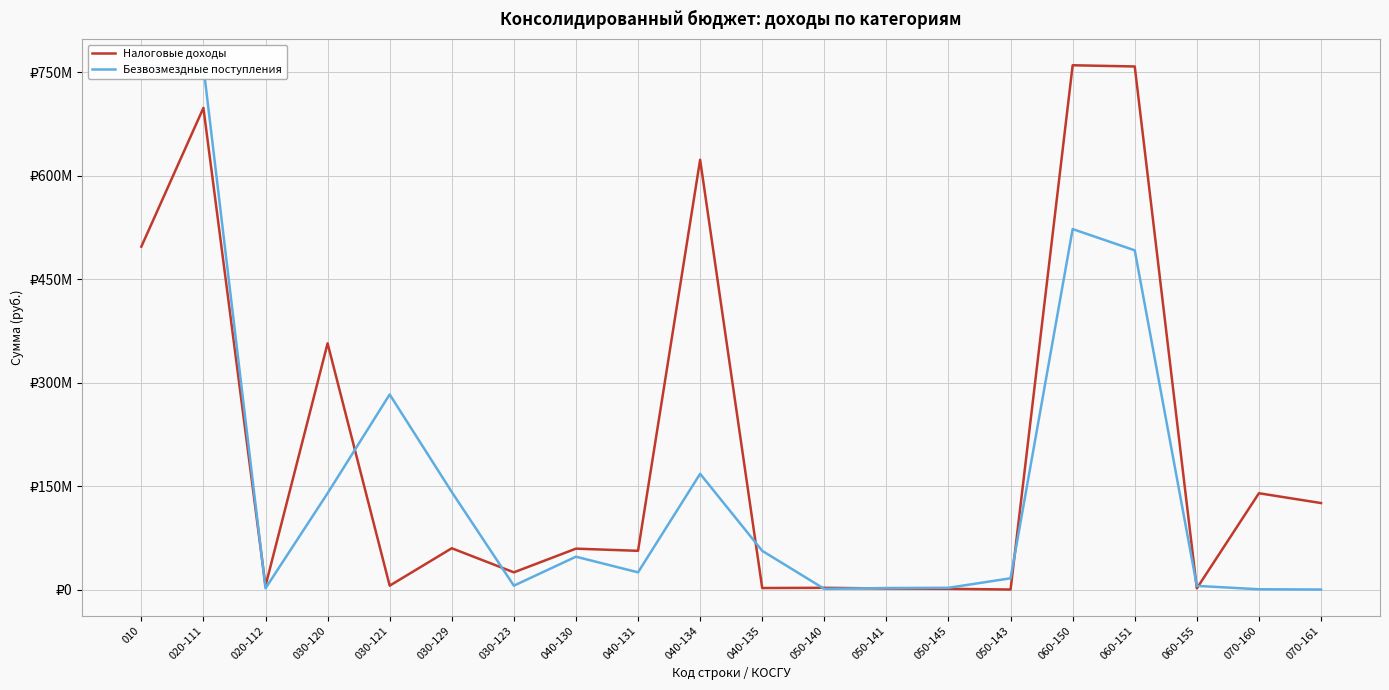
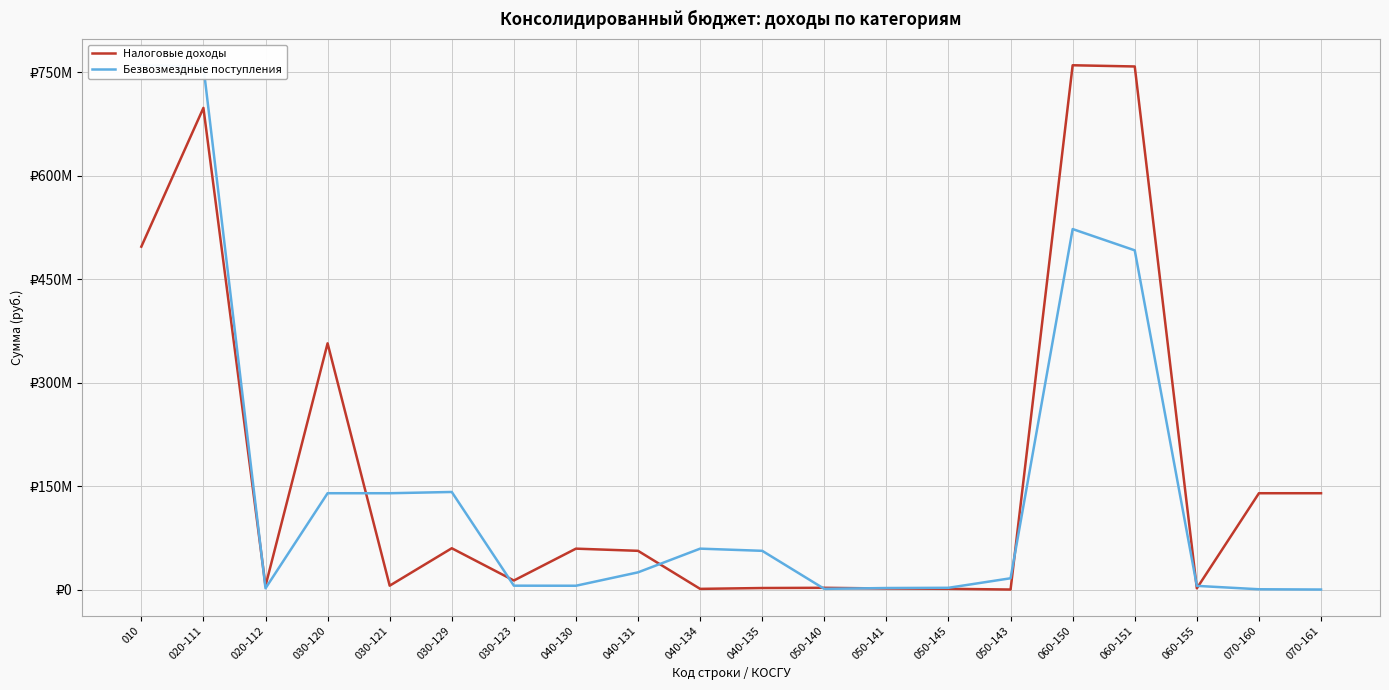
Безвозмездные поступления, 030-121: ₽280000000 -> ₽140000000
Налоговые доходы, 030-123: ₽20000000 -> ₽10000000
Безвозмездные поступления, 040-130: ₽50000000 -> ₽10000000
Налоговые доходы, 040-134: ₽620000000 -> ₽0
Безвозмездные поступления, 040-134: ₽170000000 -> ₽60000000
Налоговые доходы, 070-161: ₽130000000 -> ₽140000000
